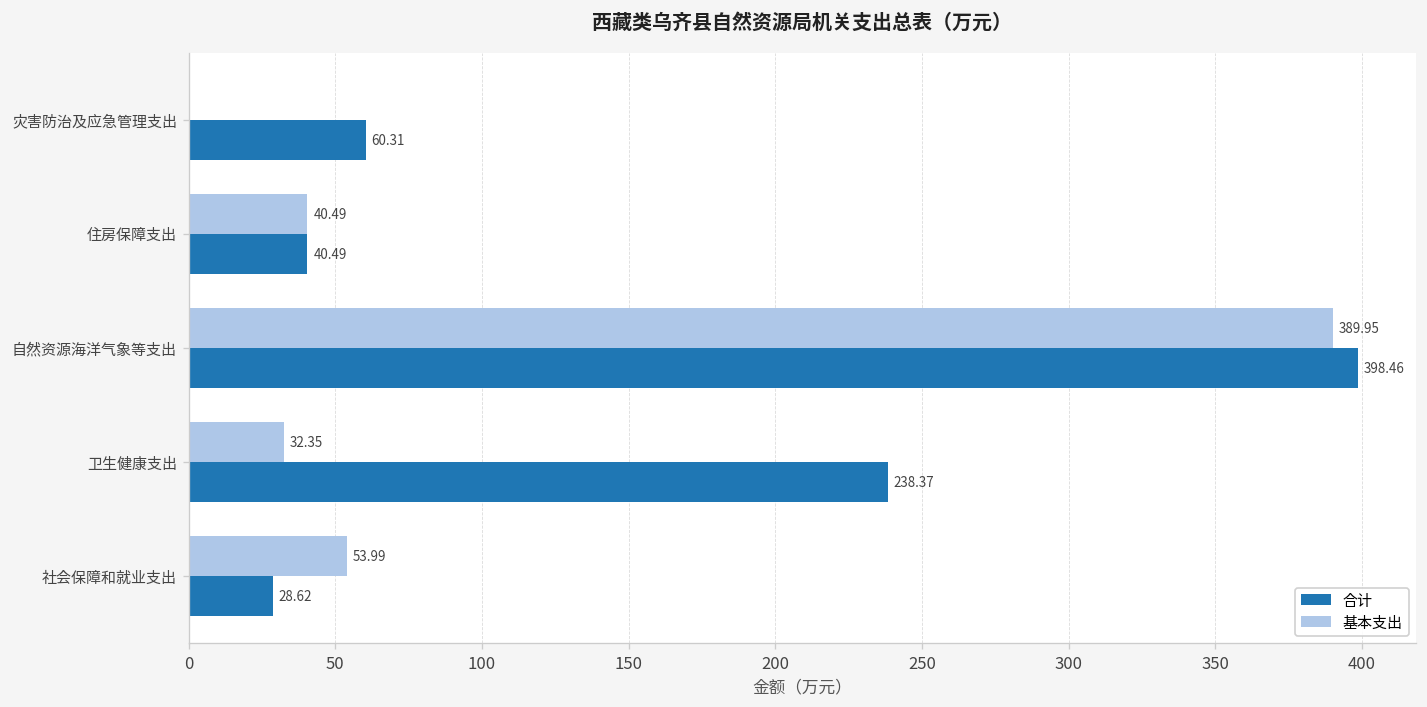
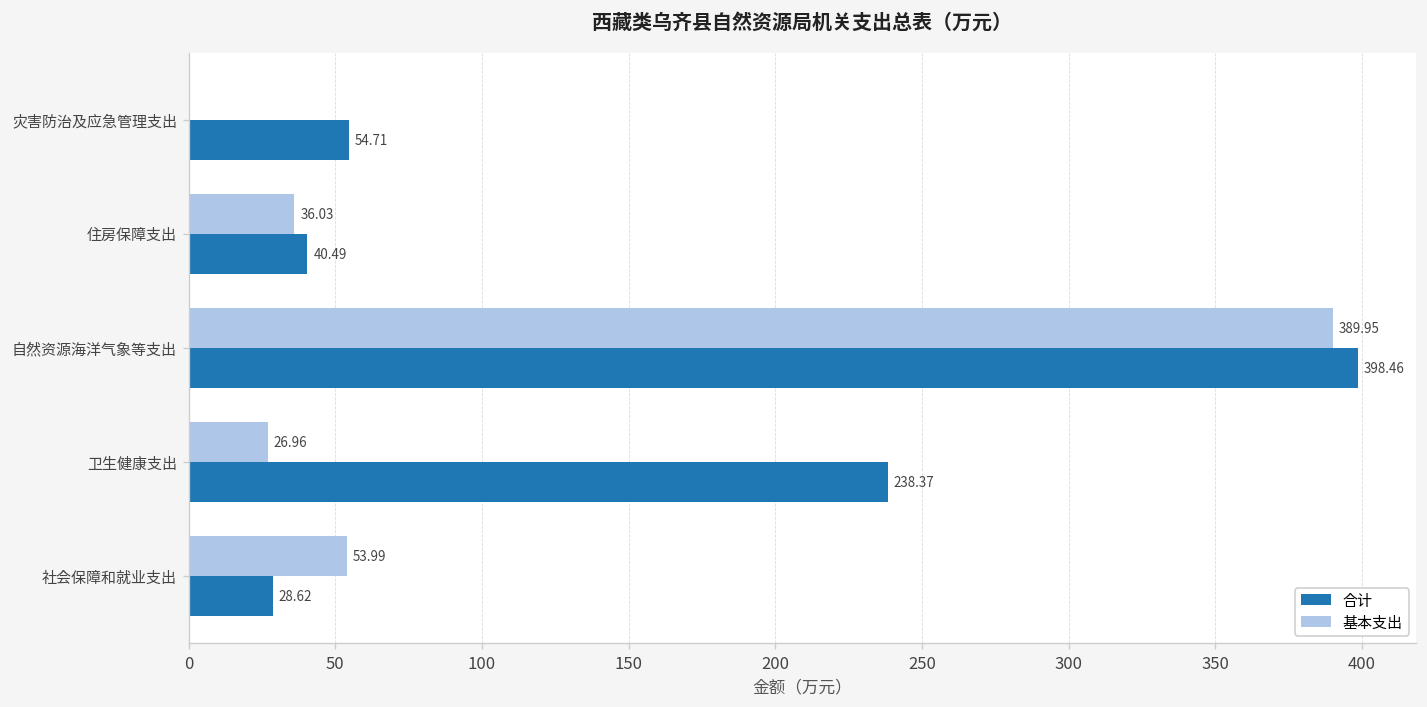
合计, 灾害防治及应急管理支出: 60.31 -> 54.71
基本支出, 住房保障支出: 40.49 -> 36.03
基本支出, 卫生健康支出: 32.35 -> 26.96
